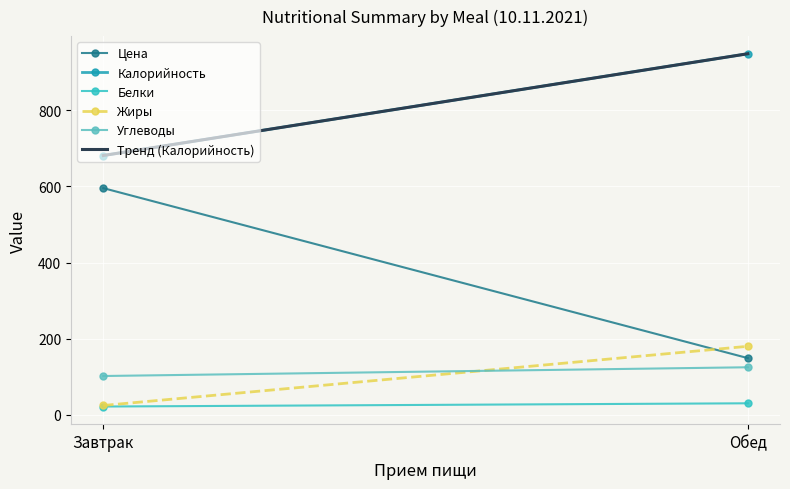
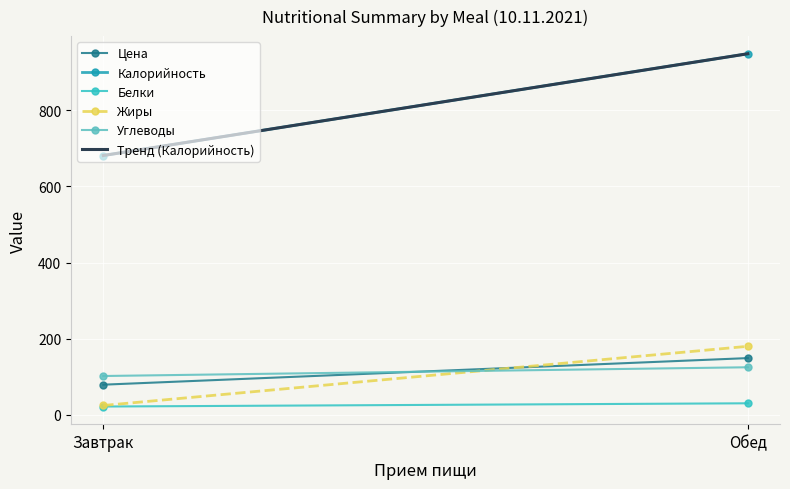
Цена, Завтрак: 600 -> 80
